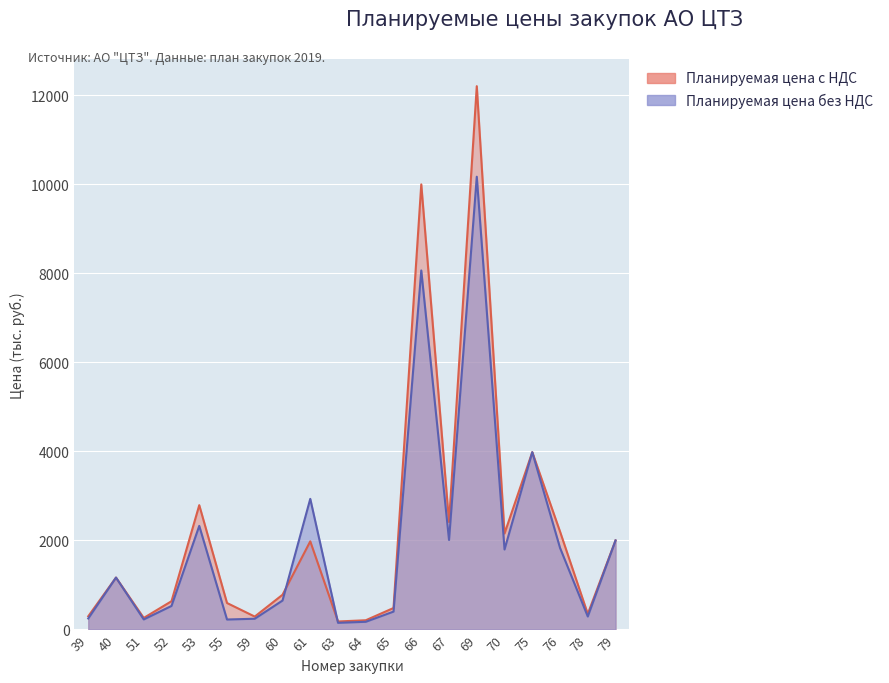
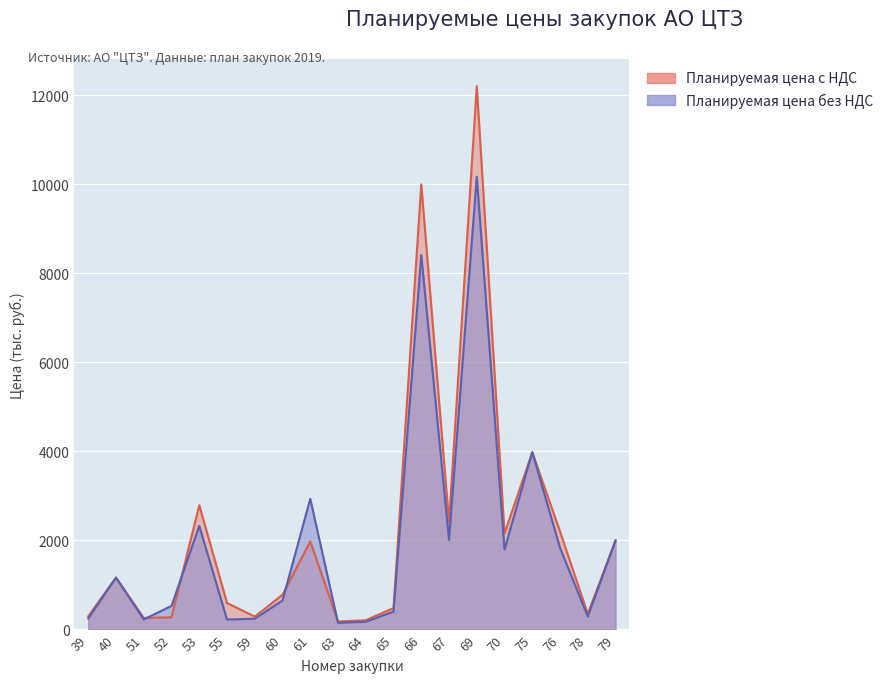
Планируемая цена с НДС, 52: 600 -> 300
Планируемая цена без НДС, 66: 8100 -> 8400
